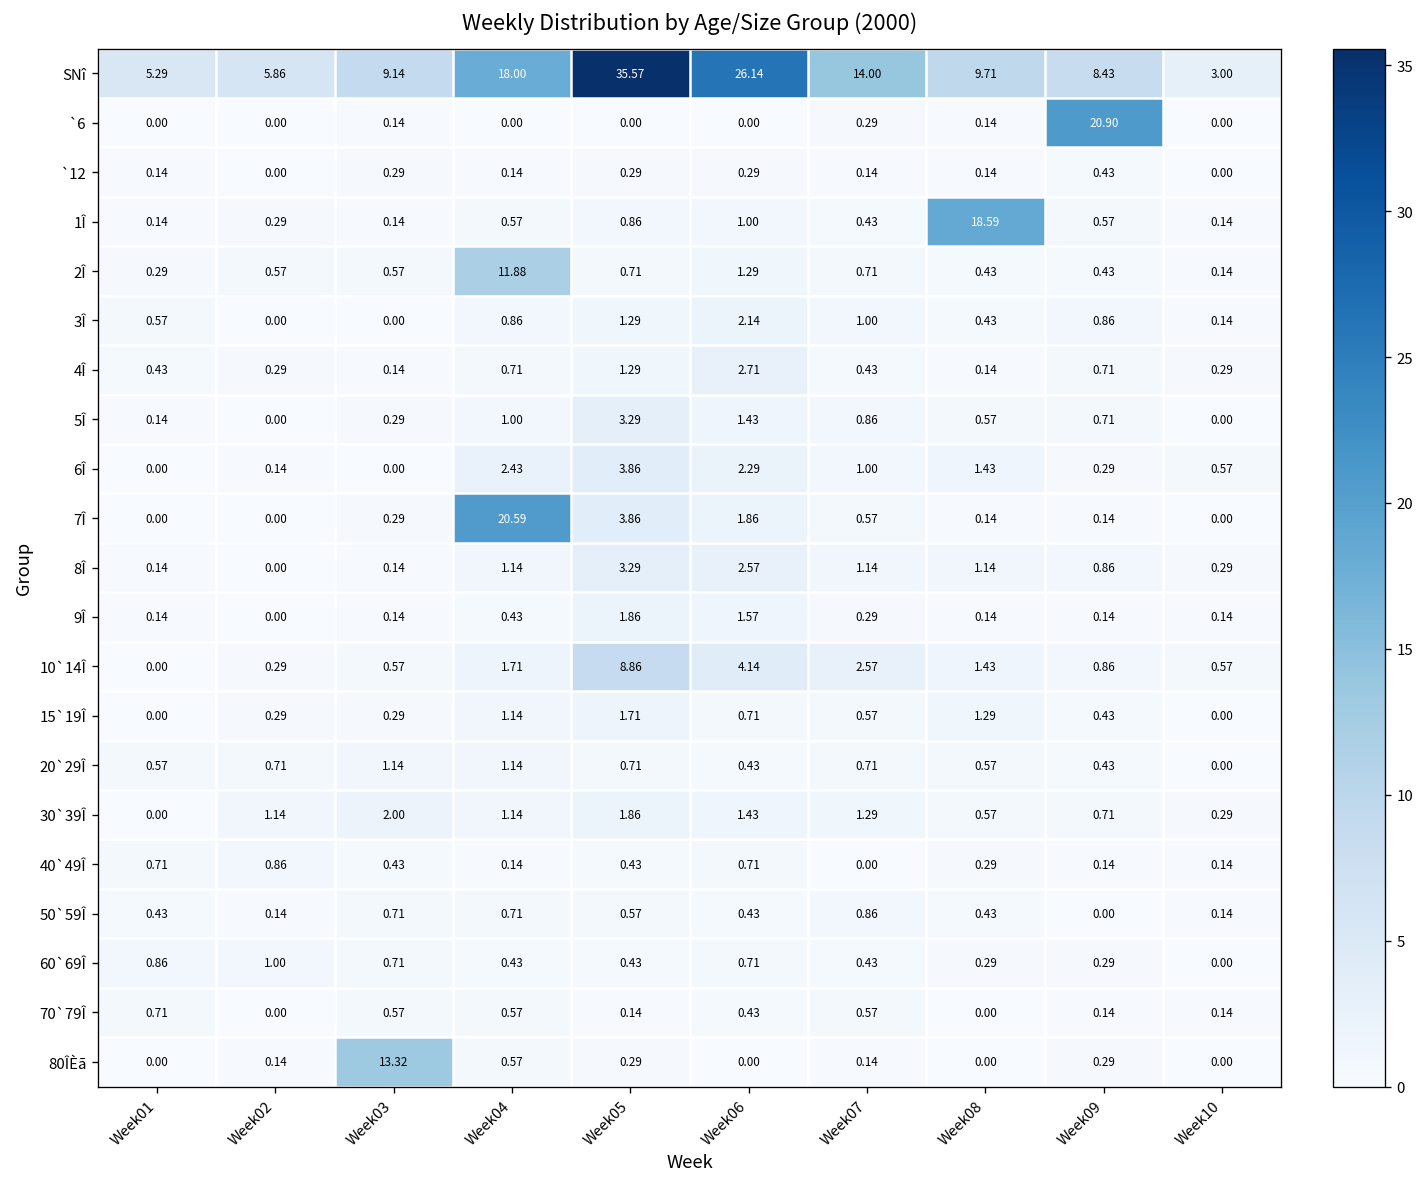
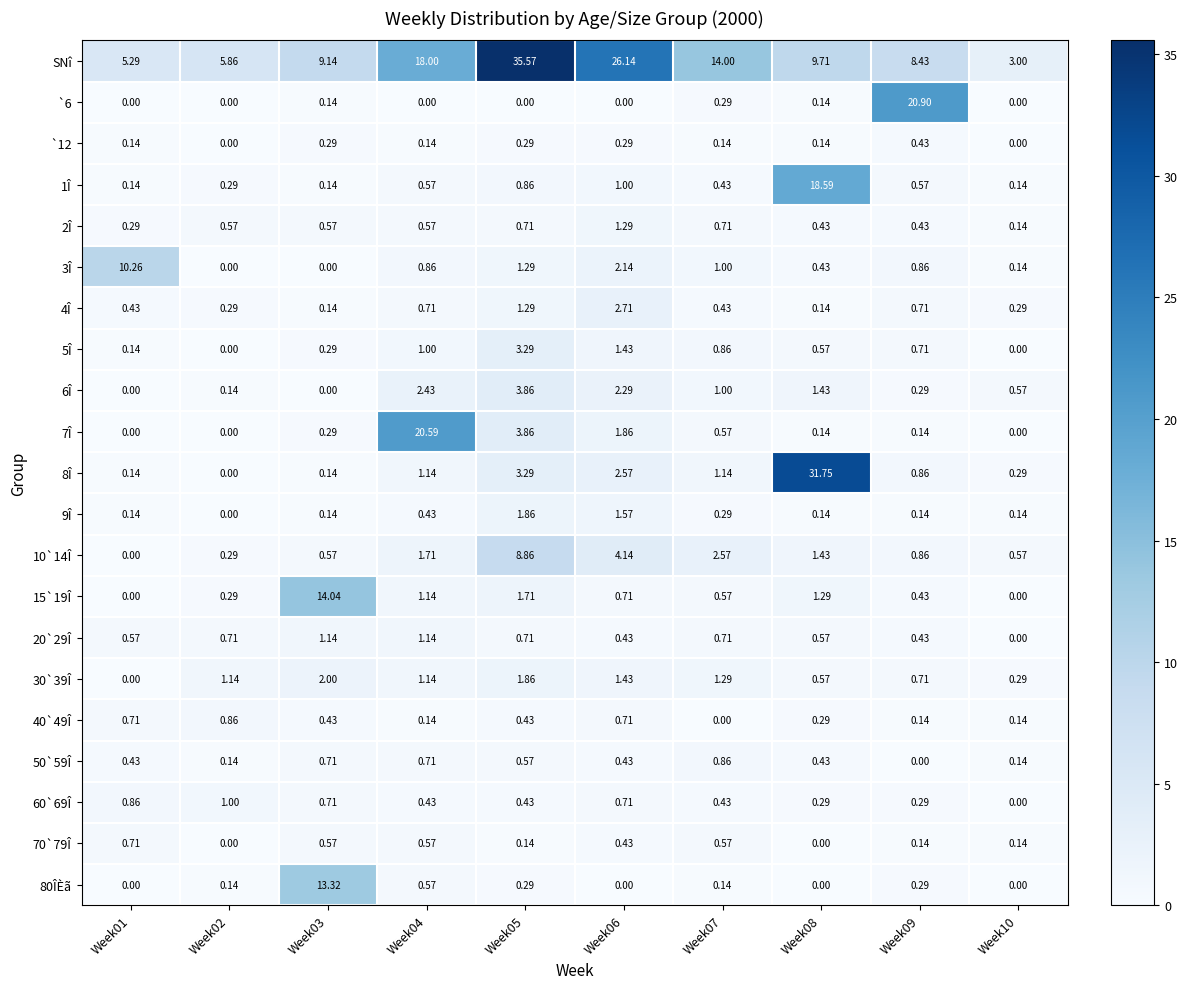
2Î, Week04: 11.88 -> 0.57
3Î, Week01: 0.57 -> 10.26
8Î, Week08: 1.14 -> 31.75
15`19Î, Week03: 0.29 -> 14.04
